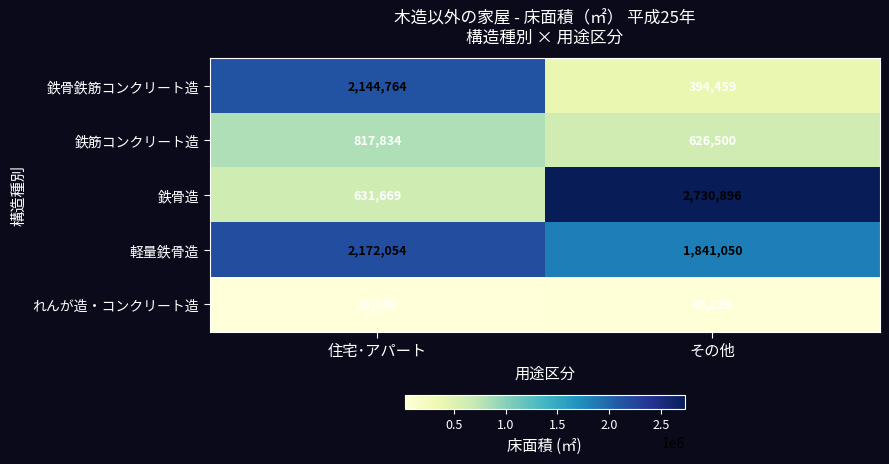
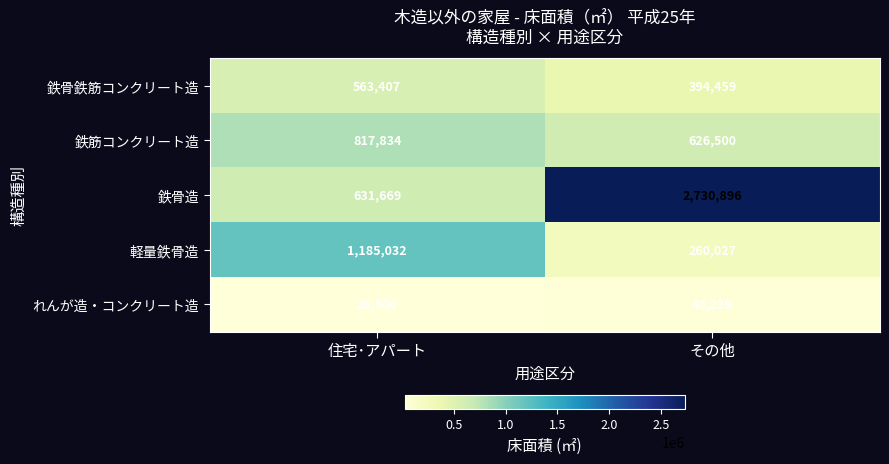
鉄骨鉄筋コンクリート造, 住宅･アパート: 2,144,764 -> 563,407
軽量鉄骨造, 住宅･アパート: 2,172,054 -> 1,185,032
軽量鉄骨造, その他: 1,841,050 -> 260,027
